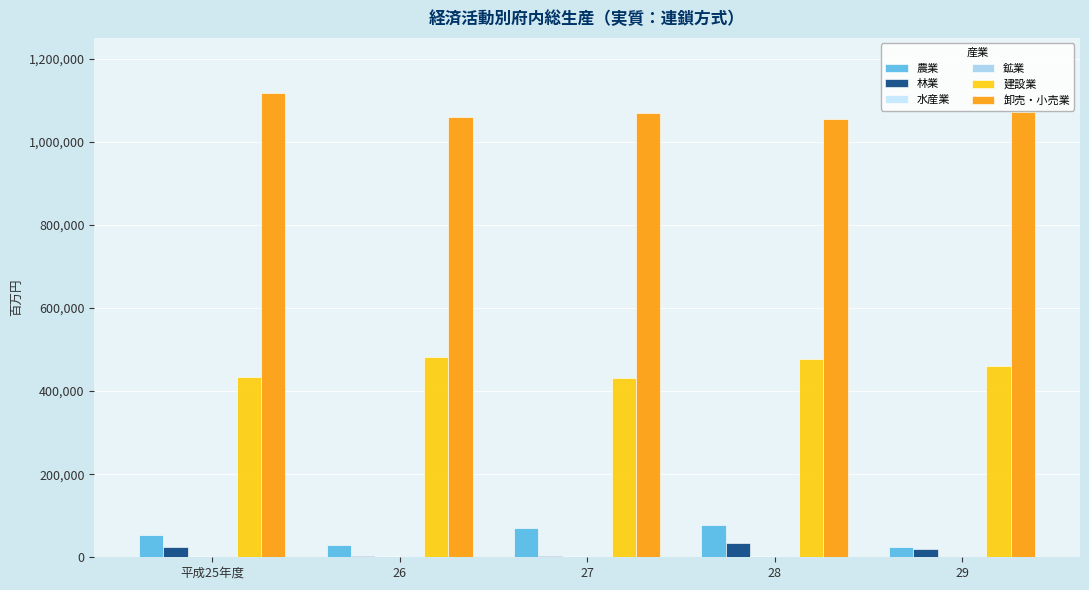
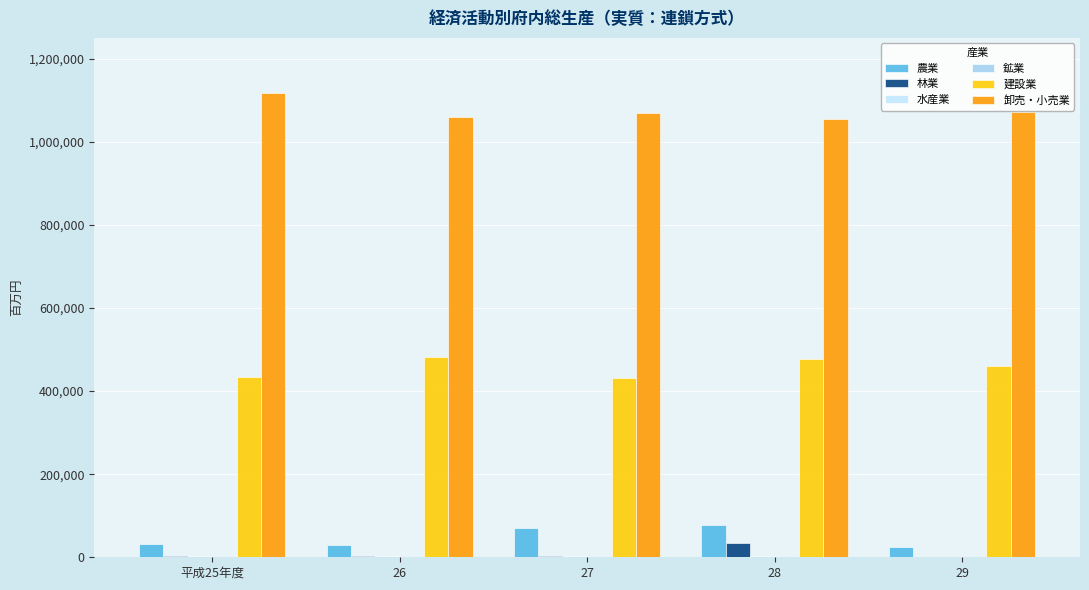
農業, 平成25年度: 50,000 -> 30,000
林業, 平成25年度: 30,000 -> 0
林業, 29: 20,000 -> 0
